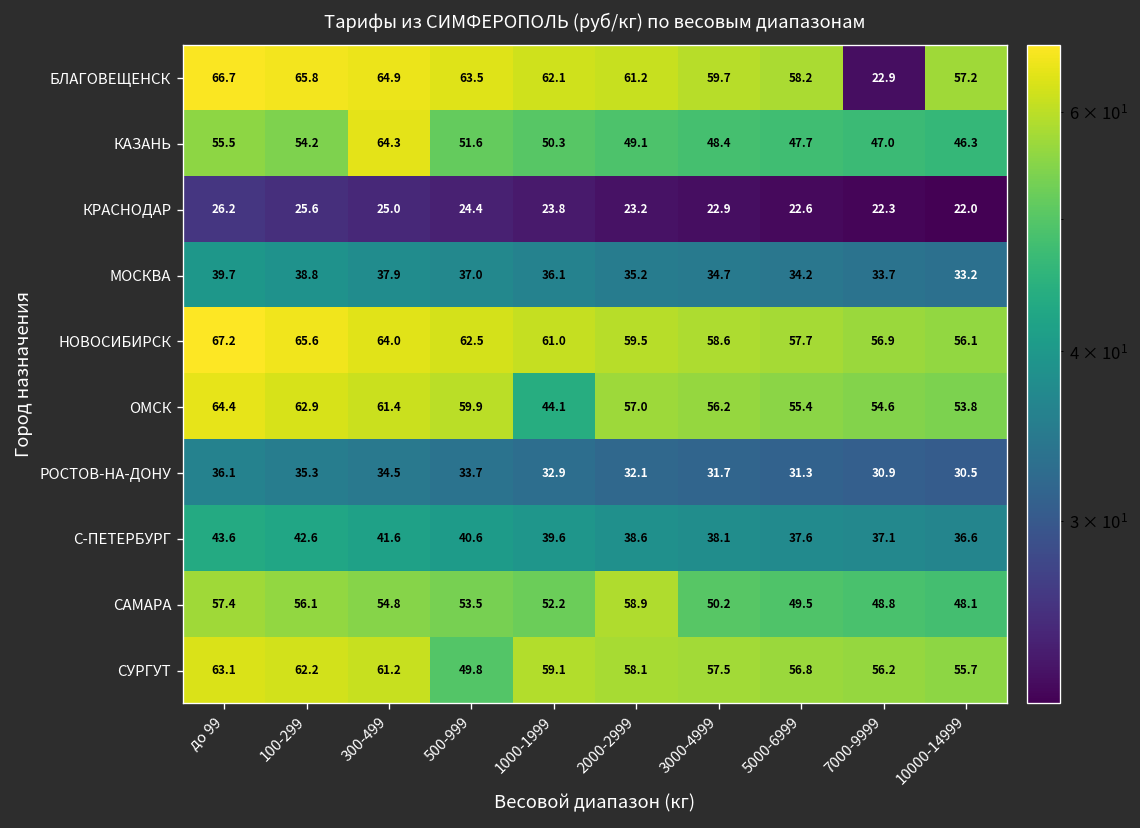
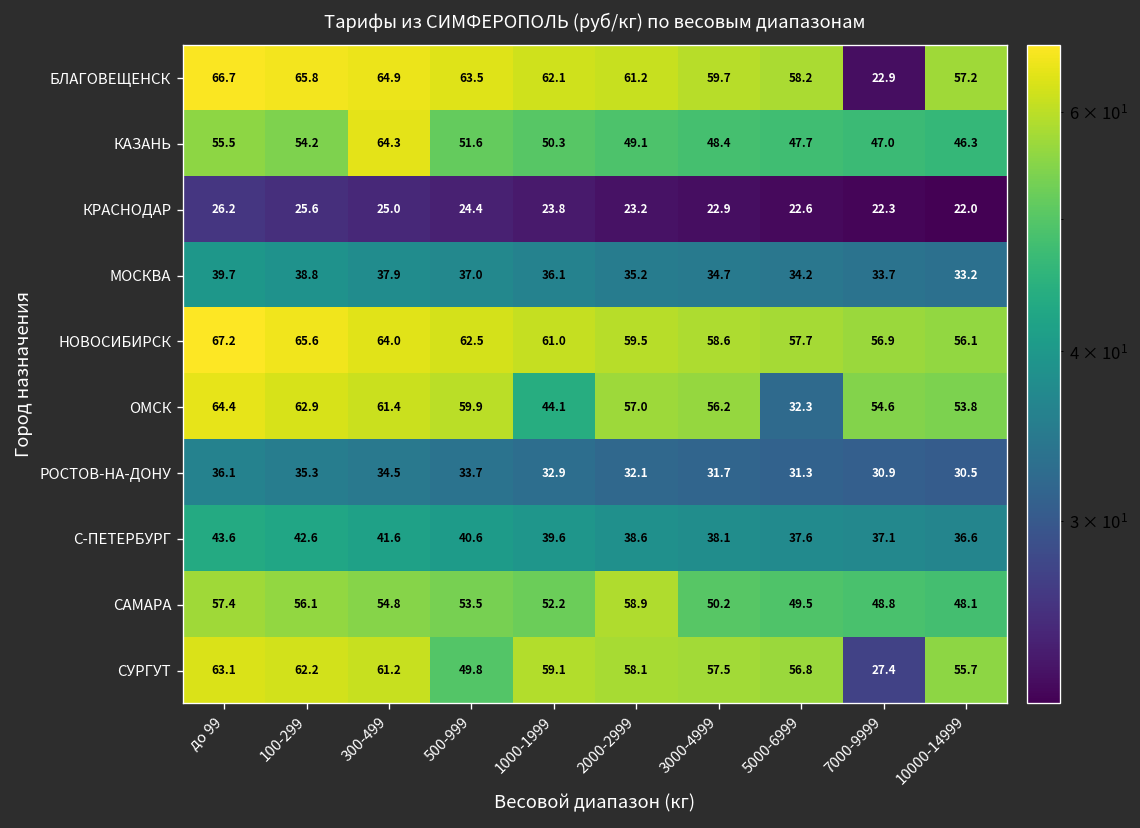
ОМСК, 5000-6999: 55.4 -> 32.3
СУРГУТ, 7000-9999: 56.2 -> 27.4
